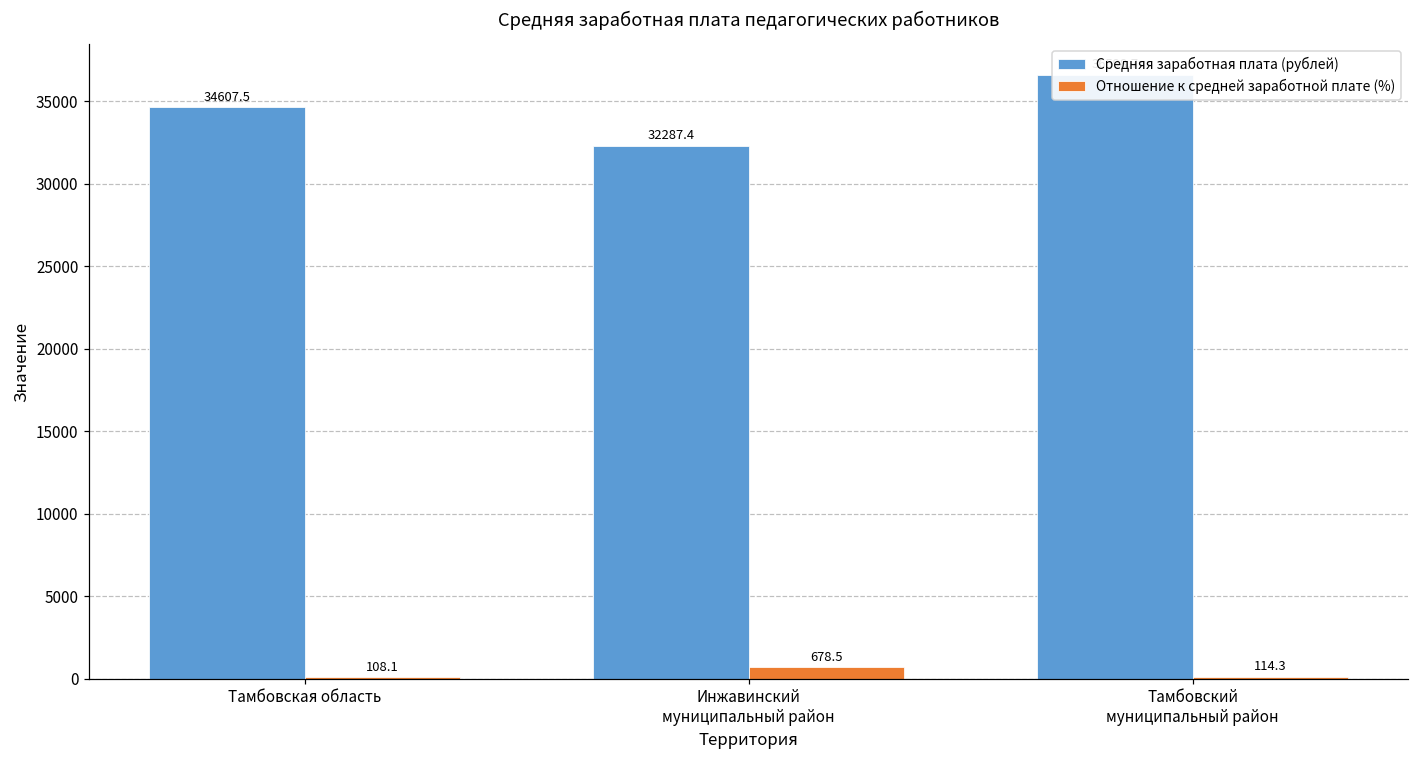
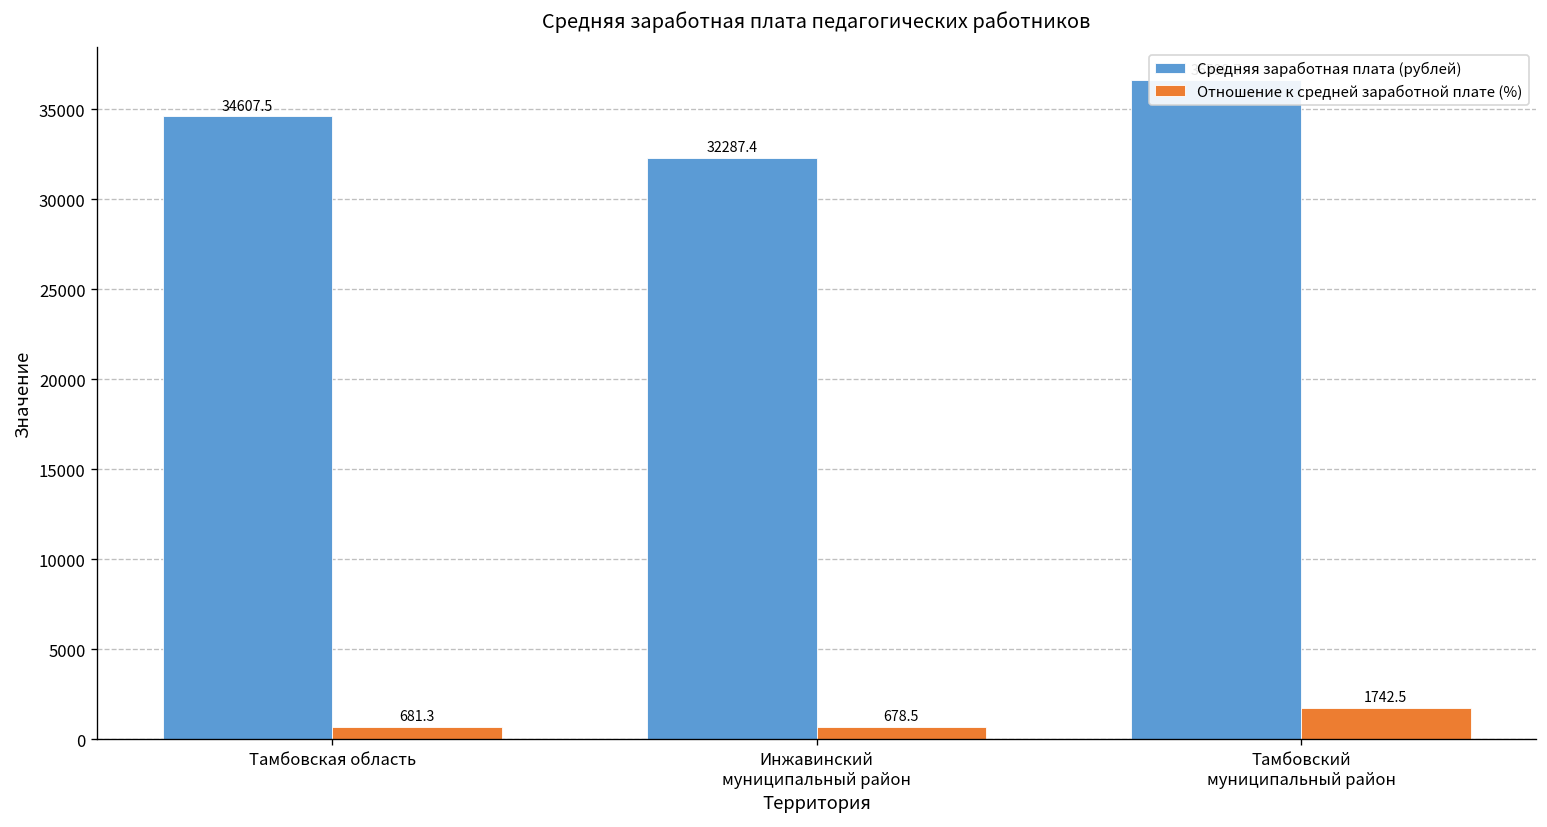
Отношение к средней заработной плате (%), Тамбовская область: 108.1 -> 681.3
Отношение к средней заработной плате (%), Тамбовский муниципальный район: 114.3 -> 1742.5
